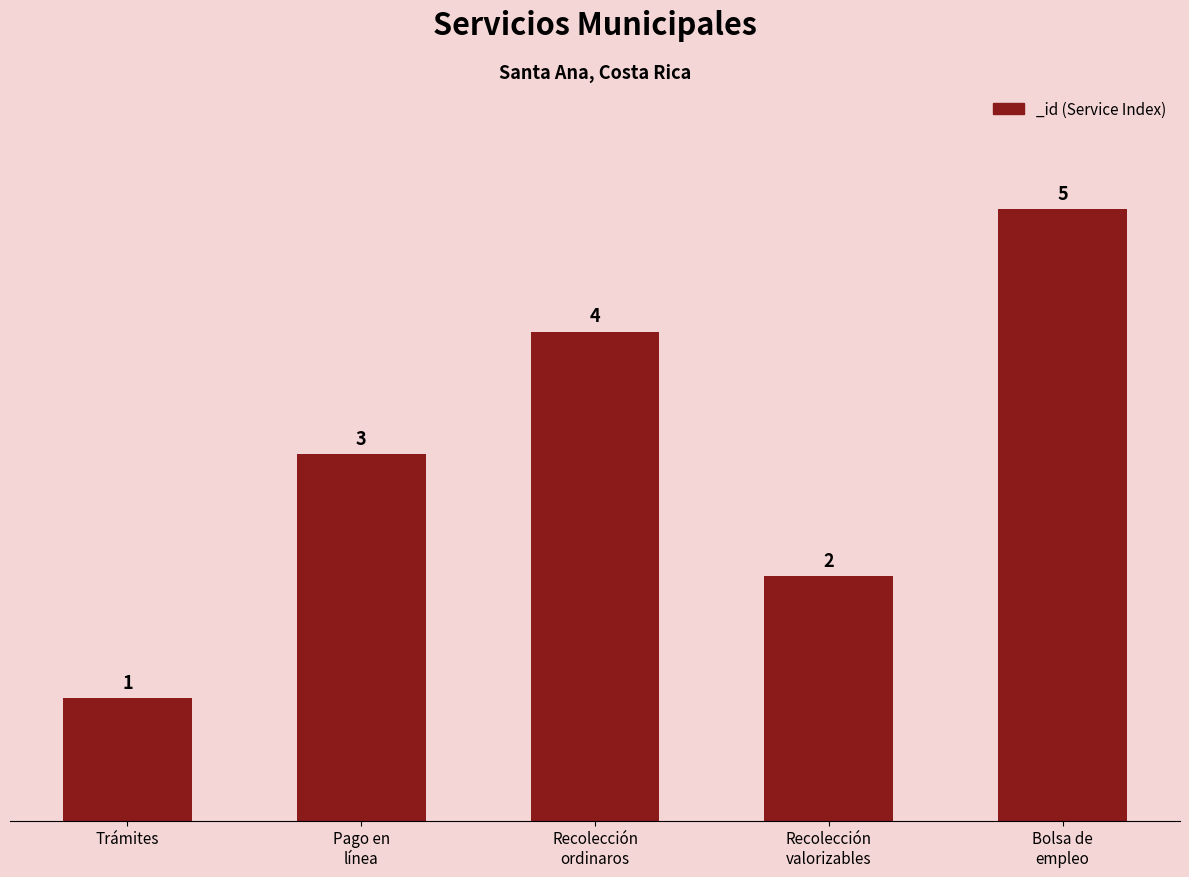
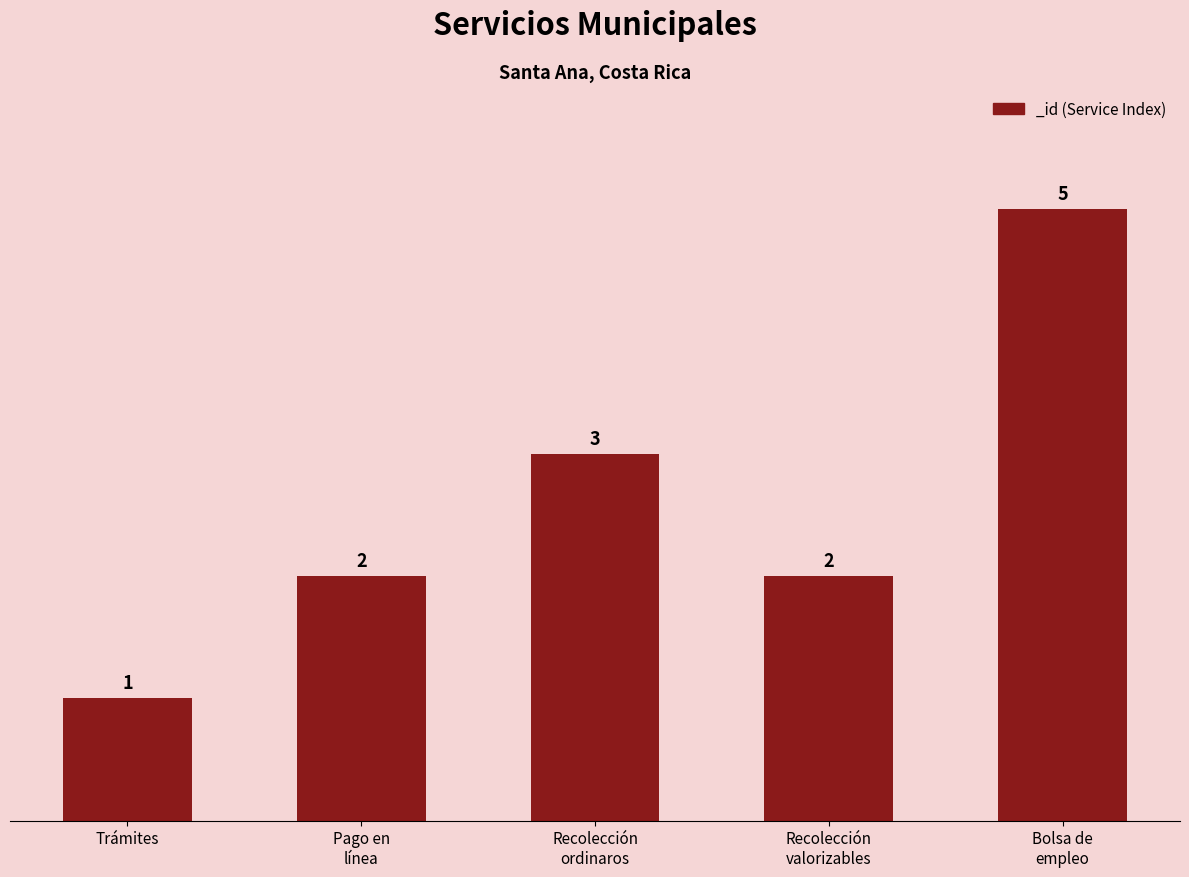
Pago en línea: 3 -> 2
Recolección ordinaros: 4 -> 3
